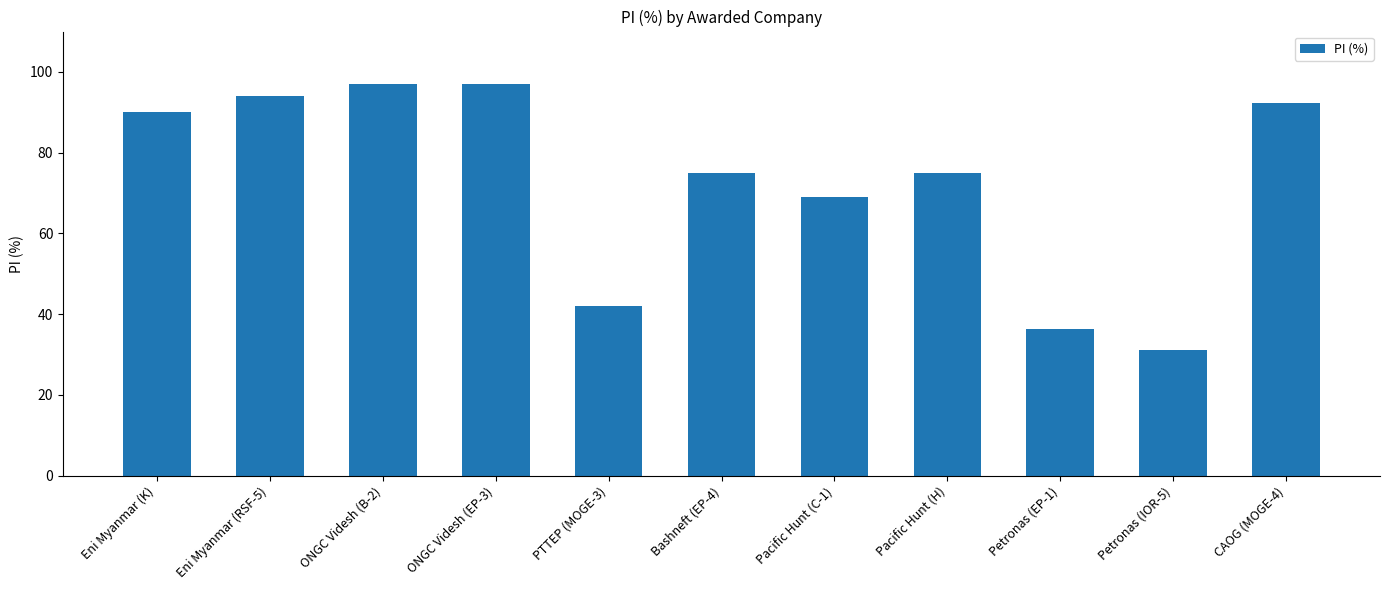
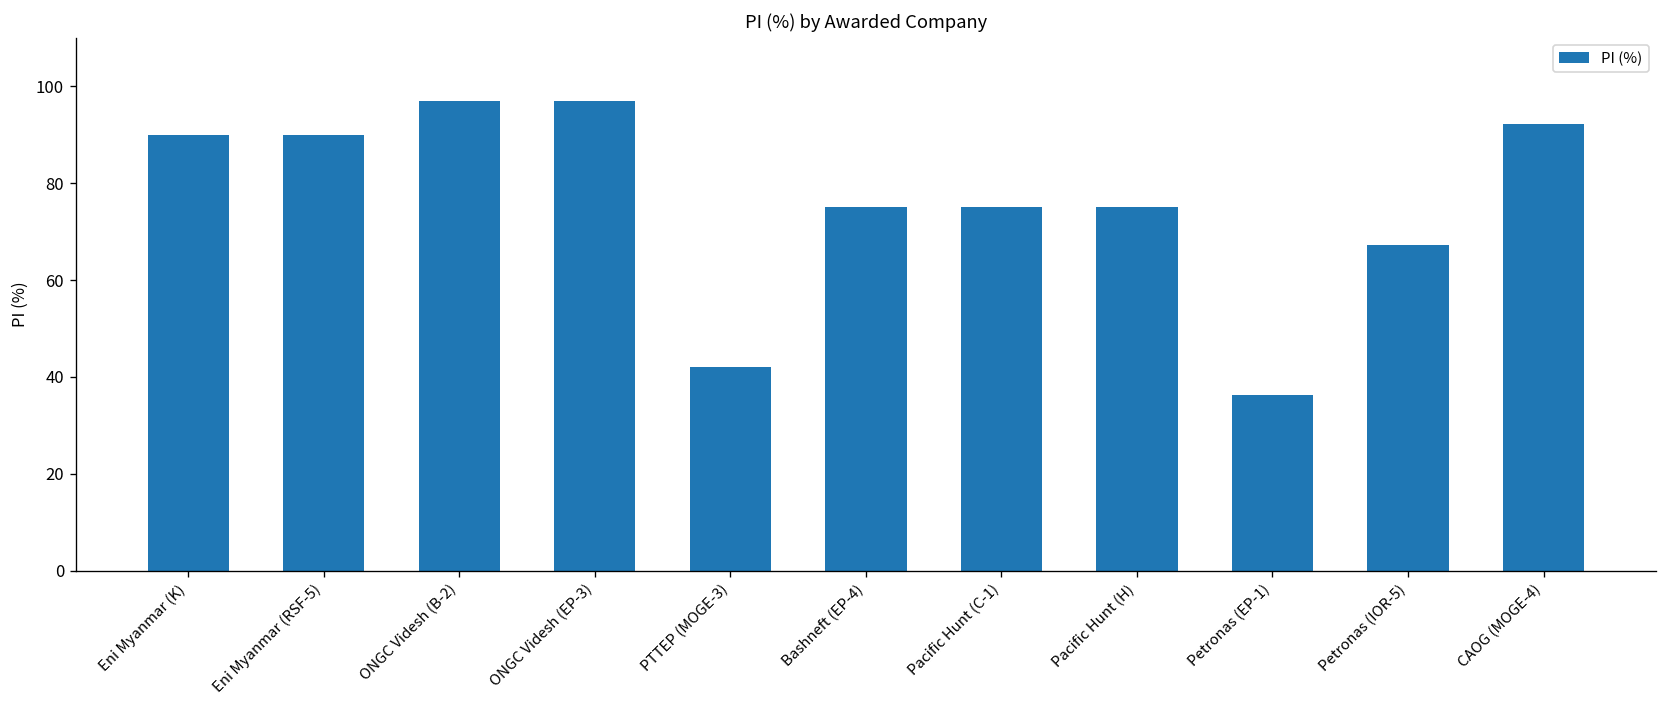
Eni Myanmar (RSF-5): 94 -> 90
Pacific Hunt (C-1): 69 -> 75
Petronas (IOR-5): 31 -> 67
